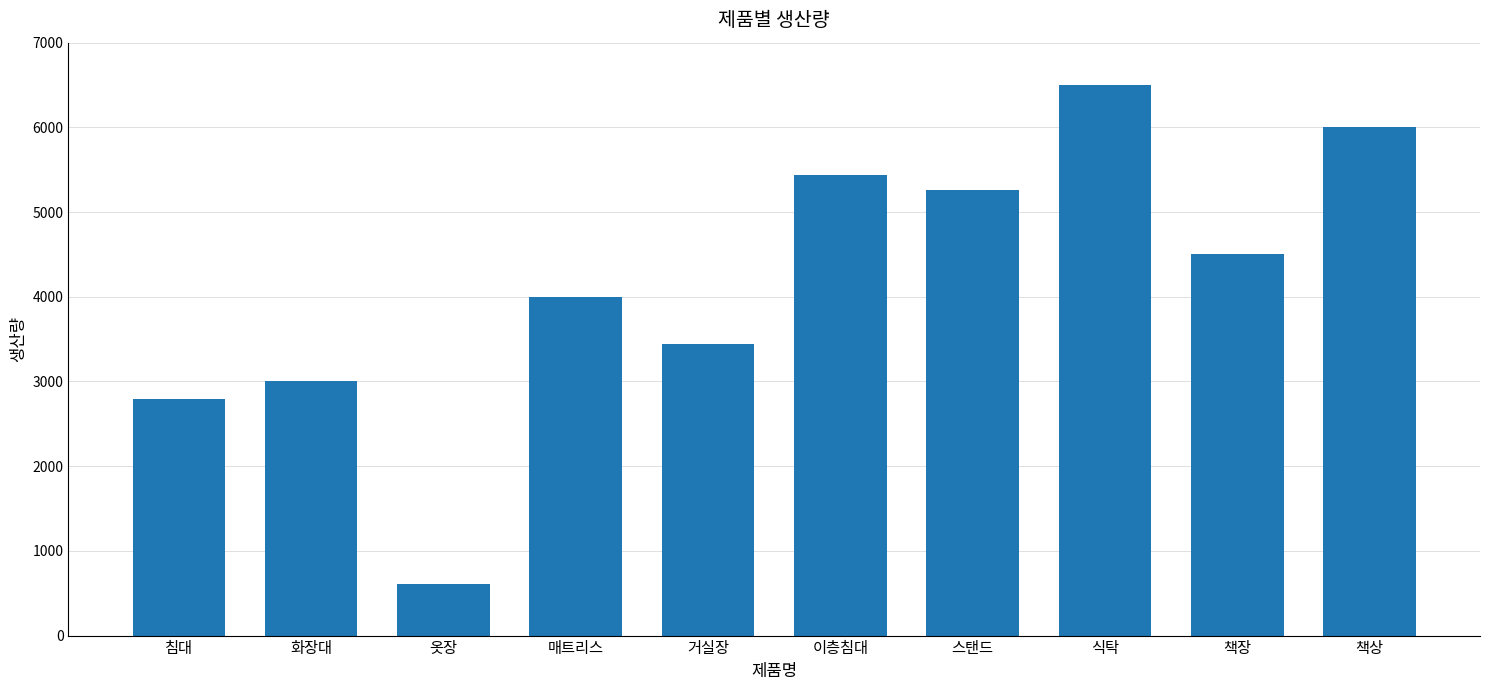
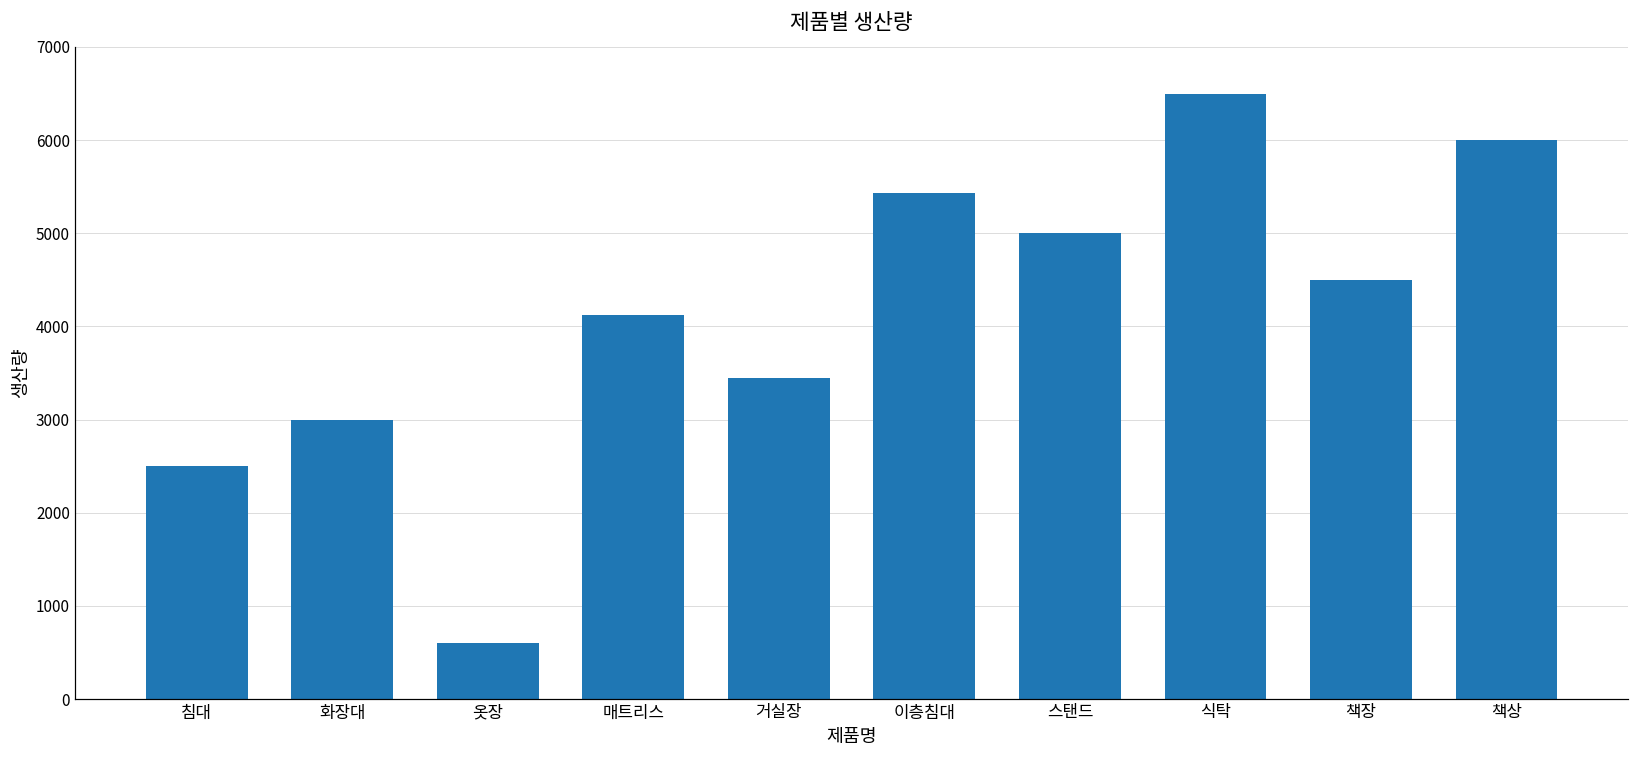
침대: 2800 -> 2500
매트리스: 4000 -> 4100
스탠드: 5300 -> 5000
